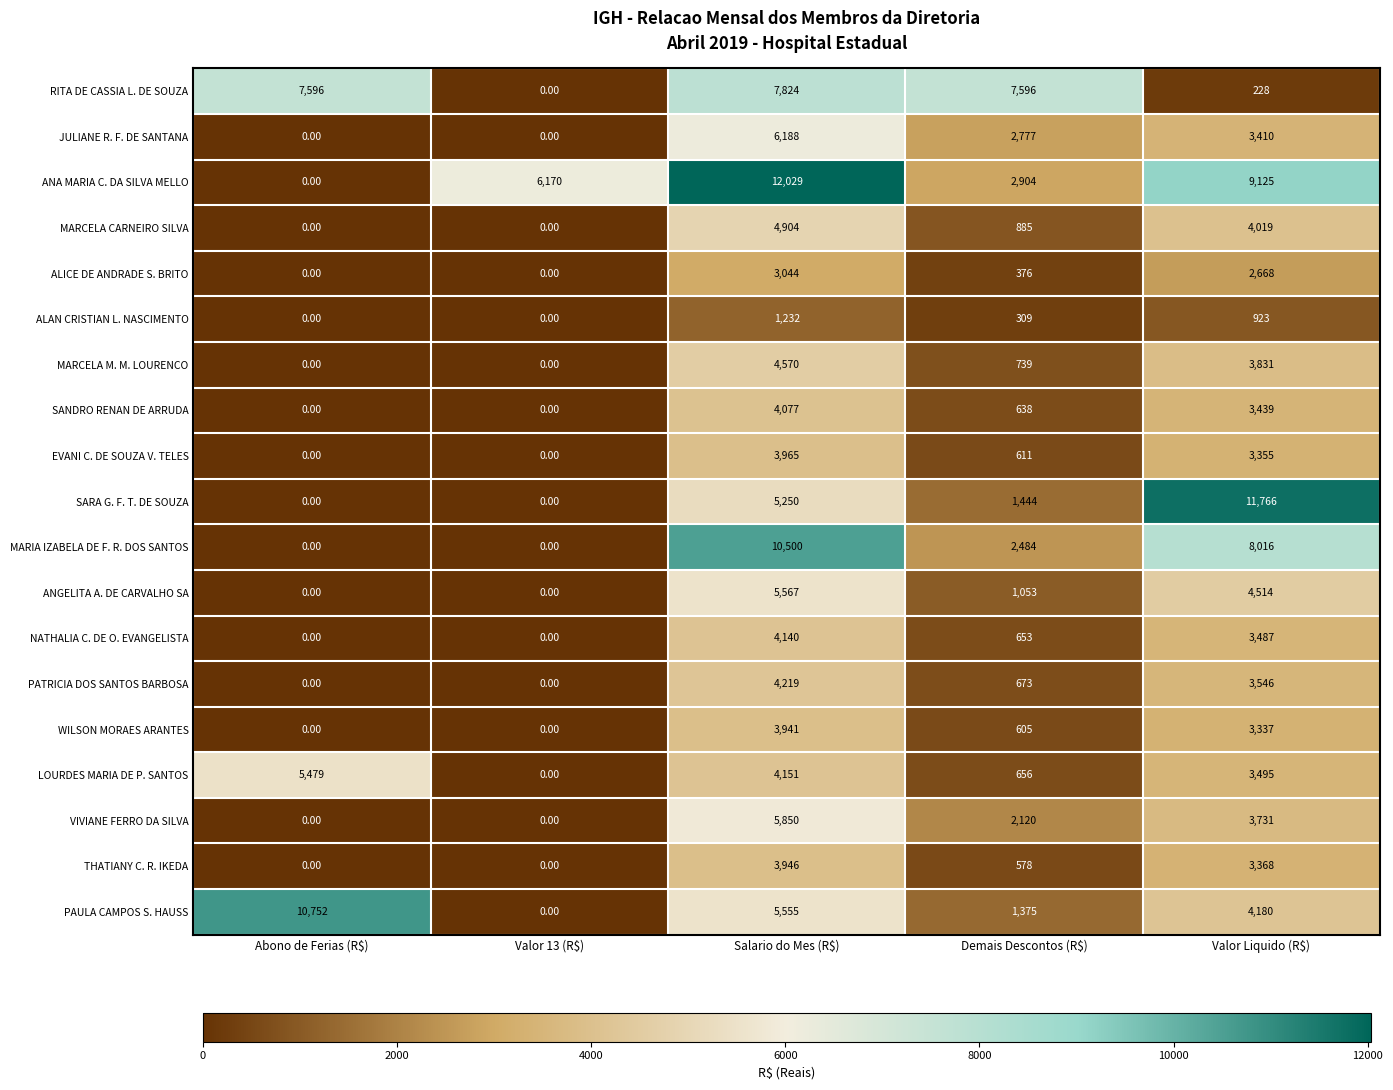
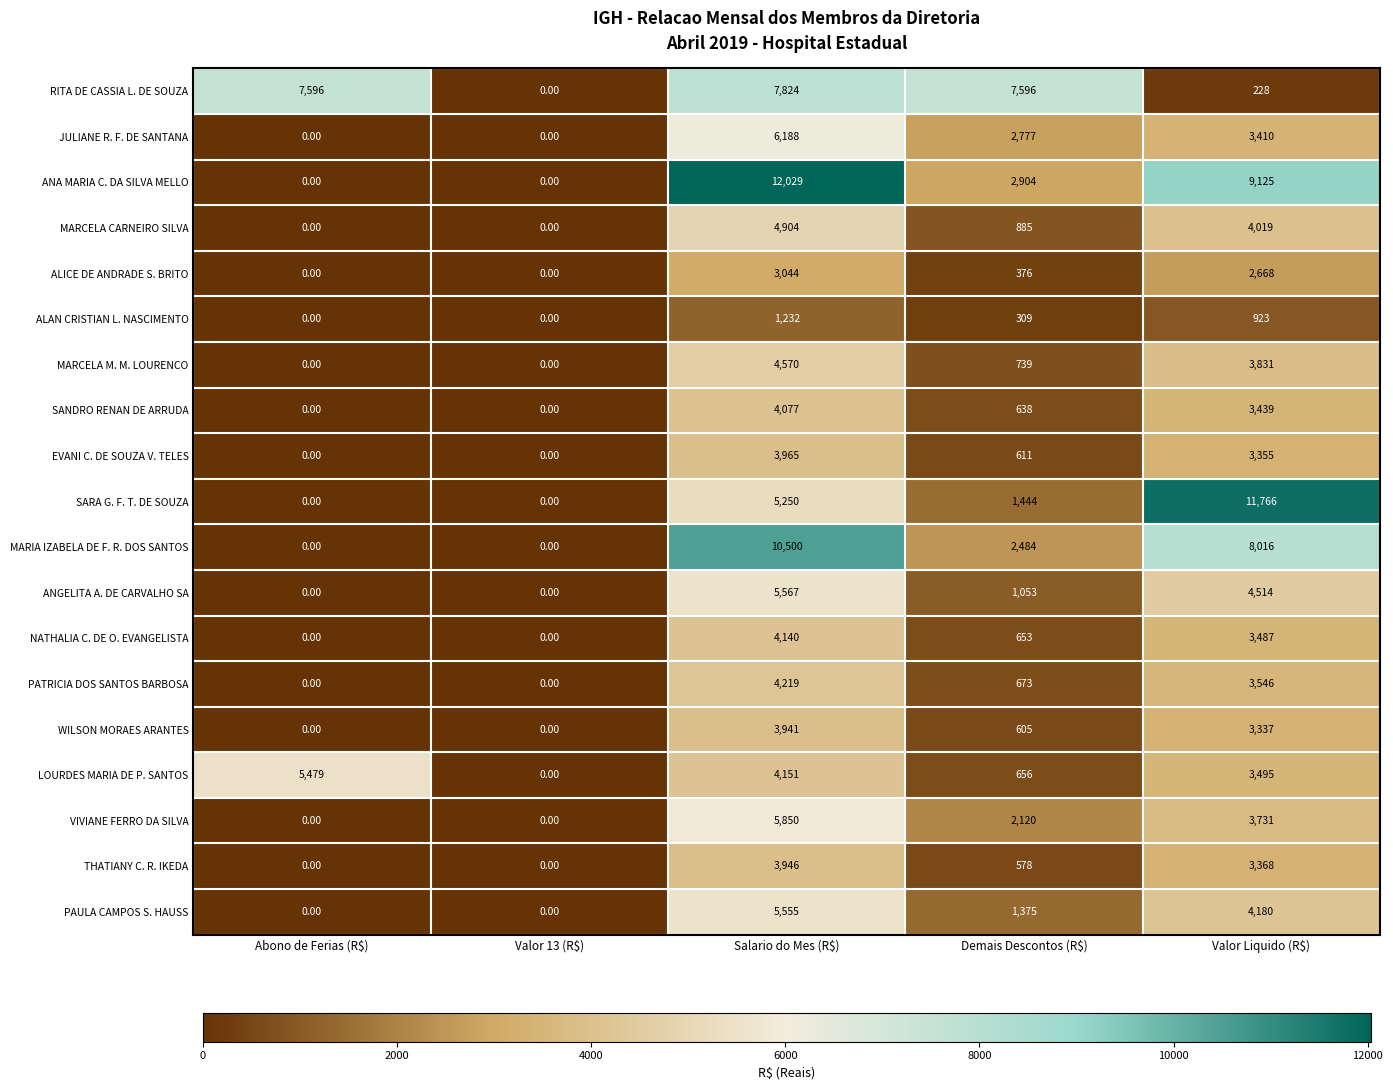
ANA MARIA C. DA SILVA MELLO, Valor 13 (R$): 6,170 -> 0.00
PAULA CAMPOS S. HAUSS, Abono de Ferias (R$): 10,752 -> 0.00
